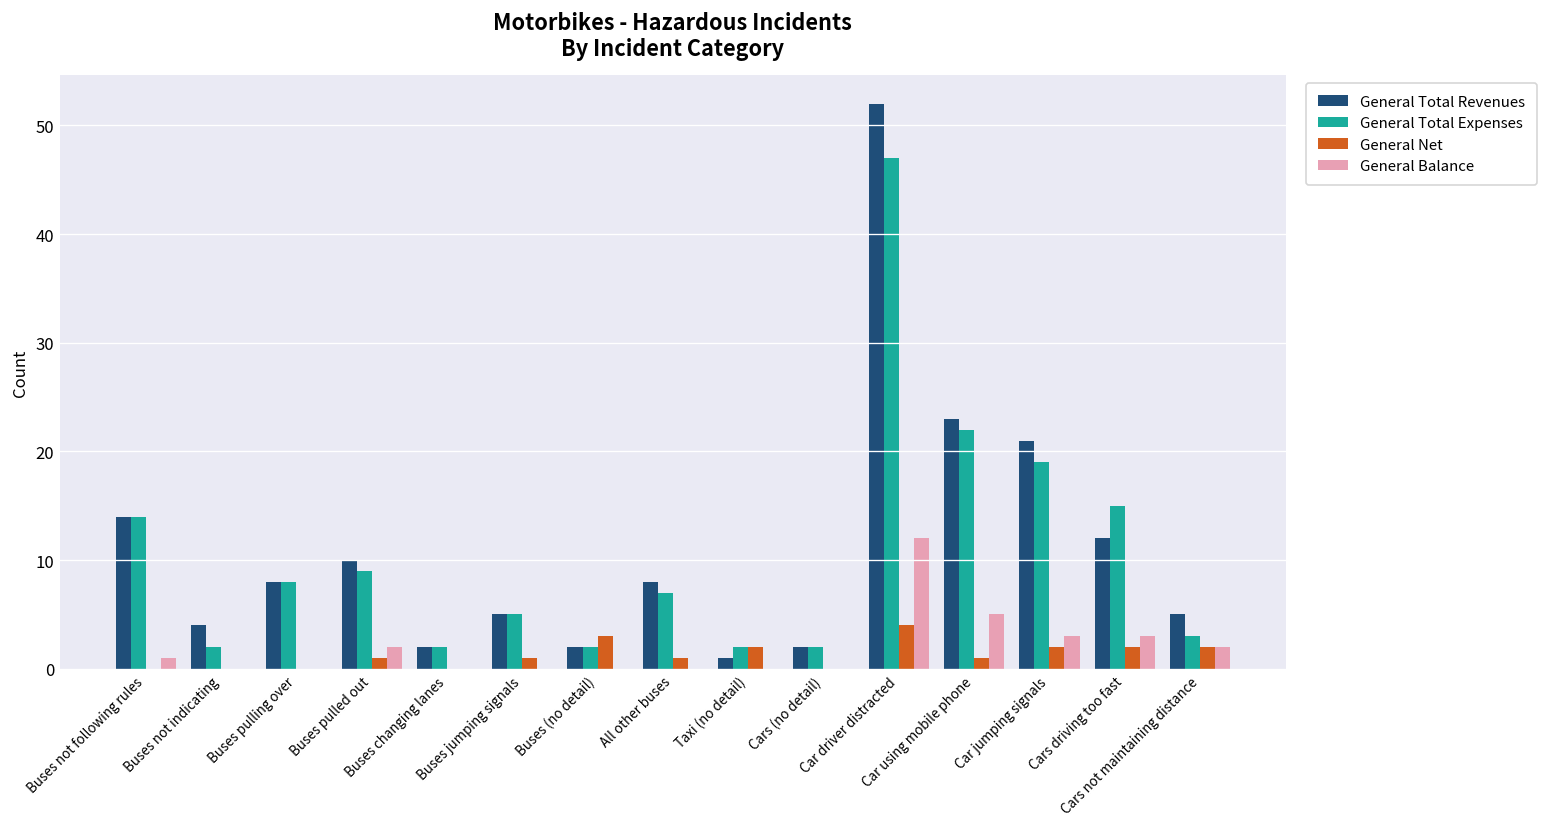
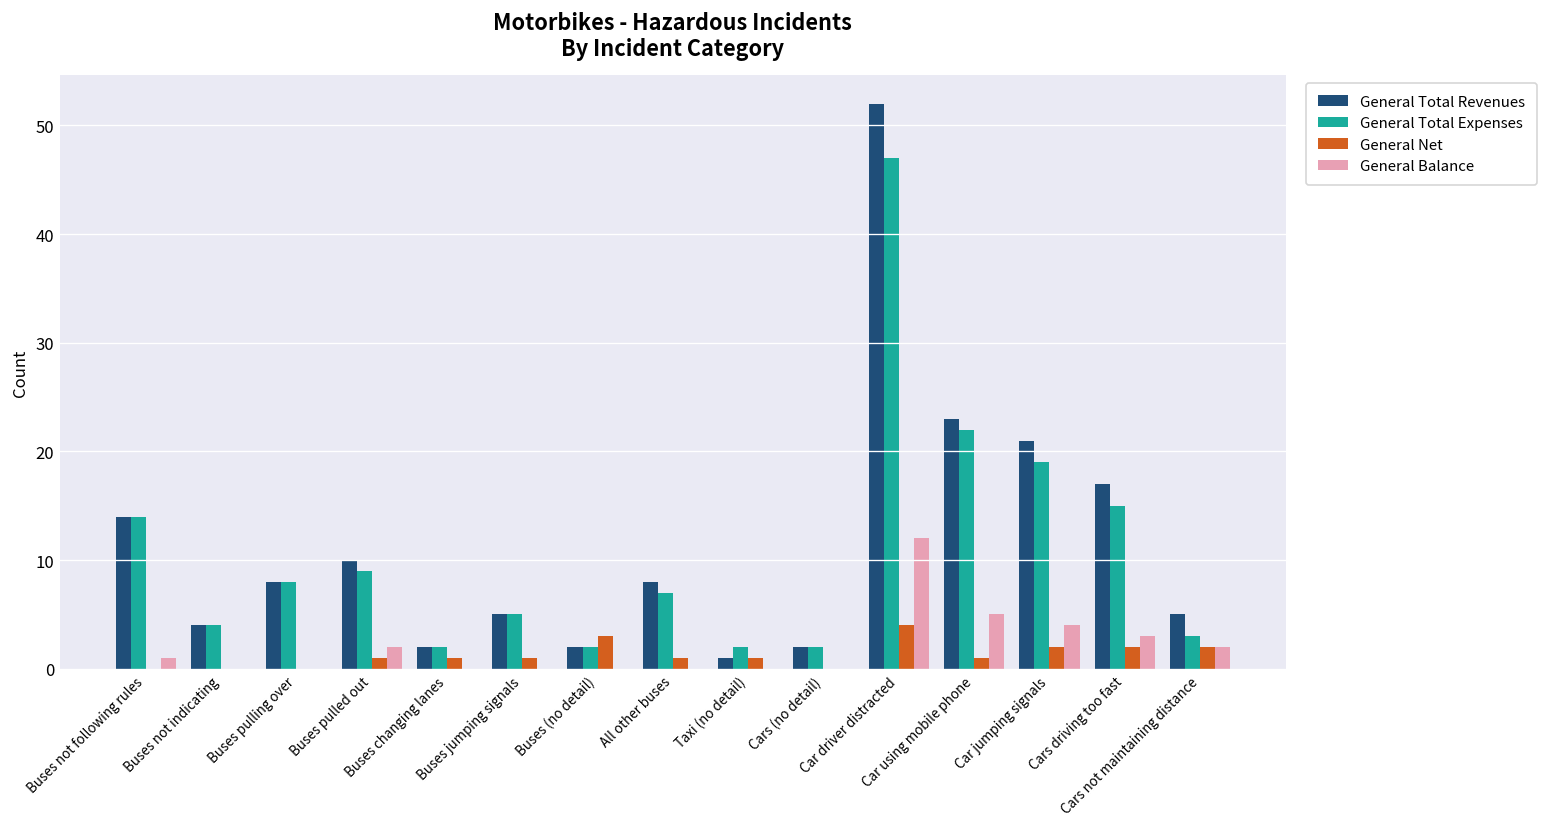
General Total Expenses, Buses not indicating: 2 -> 4
General Net, Buses changing lanes: 0 -> 1
General Net, Taxi (no detail): 2 -> 1
General Balance, Car jumping signals: 3 -> 4
General Total Revenues, Cars driving too fast: 12 -> 17
